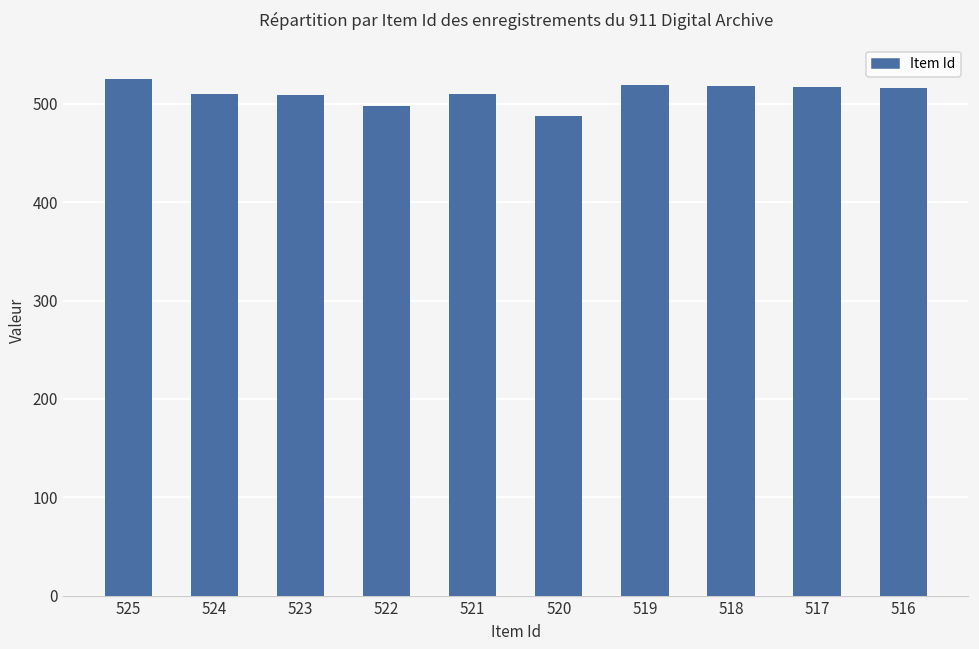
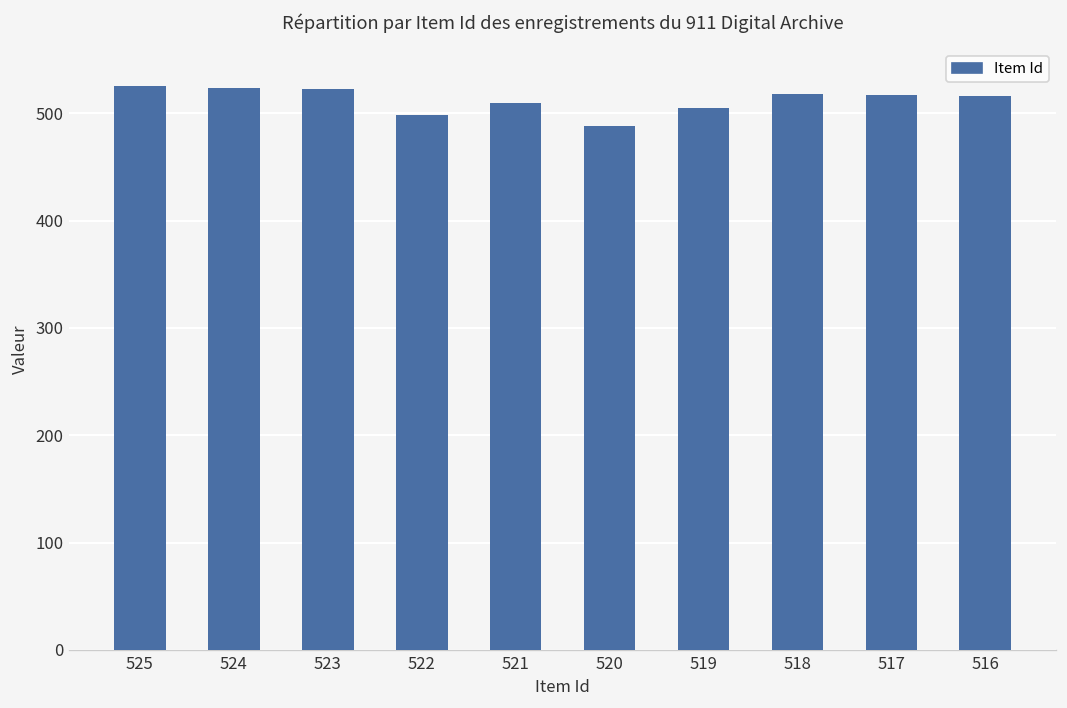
524: 510 -> 520
523: 510 -> 520
519: 520 -> 510
